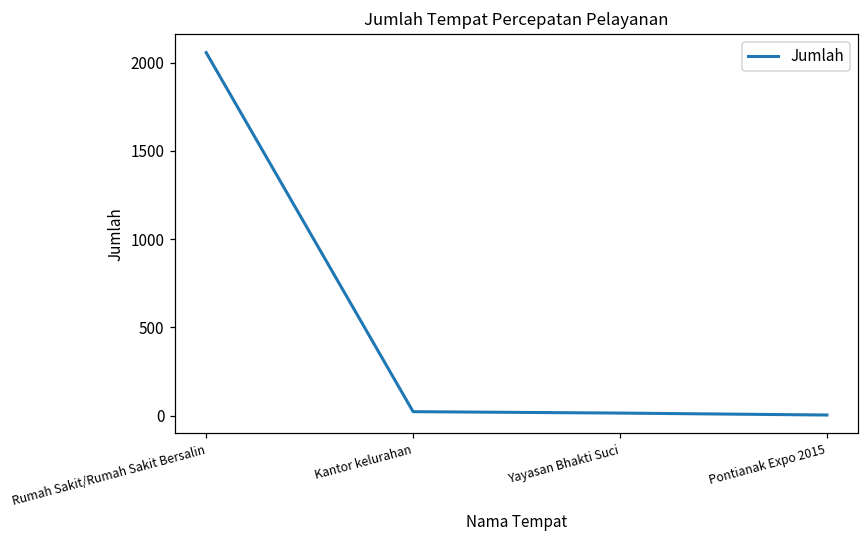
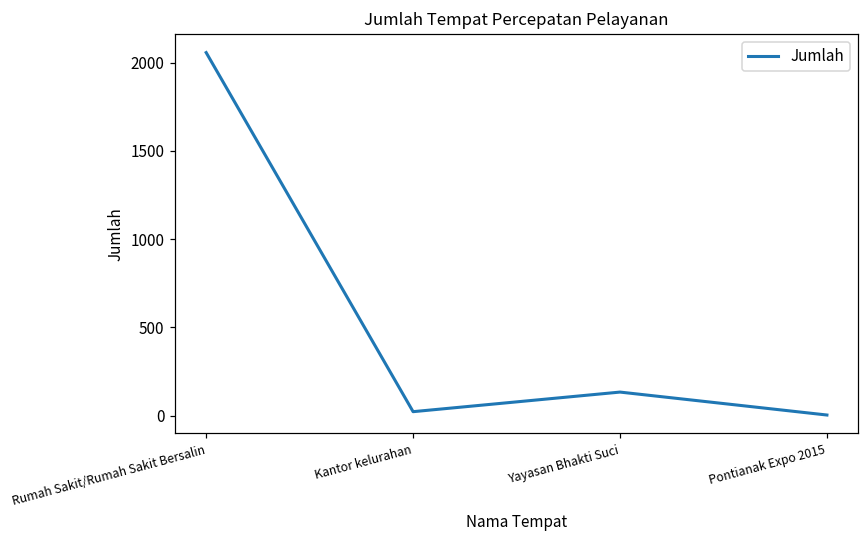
Yayasan Bhakti Suci: 10 -> 130
